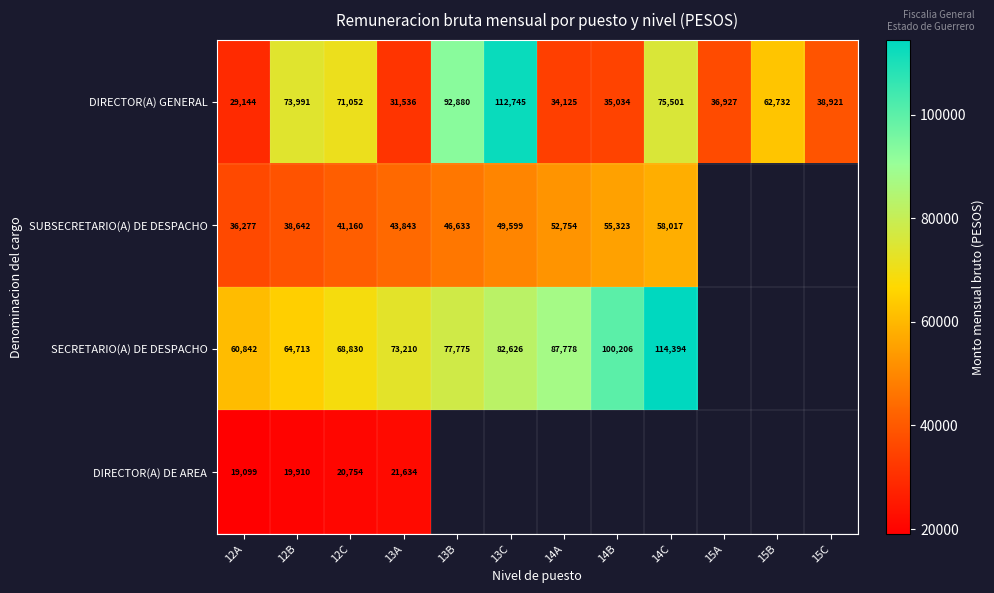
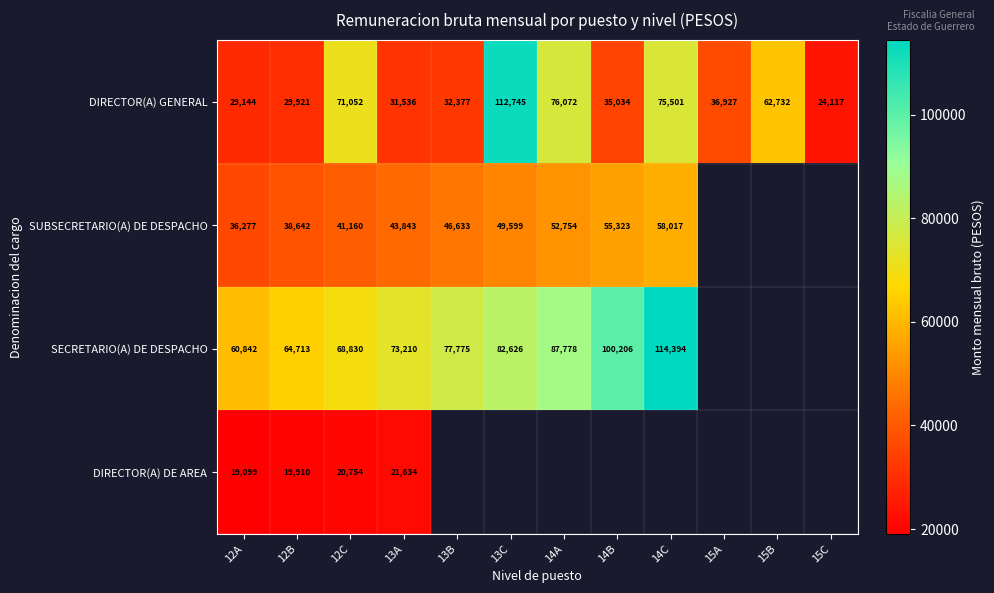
DIRECTOR(A) GENERAL, 12B: 73,991 -> 29,921
DIRECTOR(A) GENERAL, 13B: 92,880 -> 32,377
DIRECTOR(A) GENERAL, 14A: 34,125 -> 76,072
DIRECTOR(A) GENERAL, 15C: 38,921 -> 24,117
